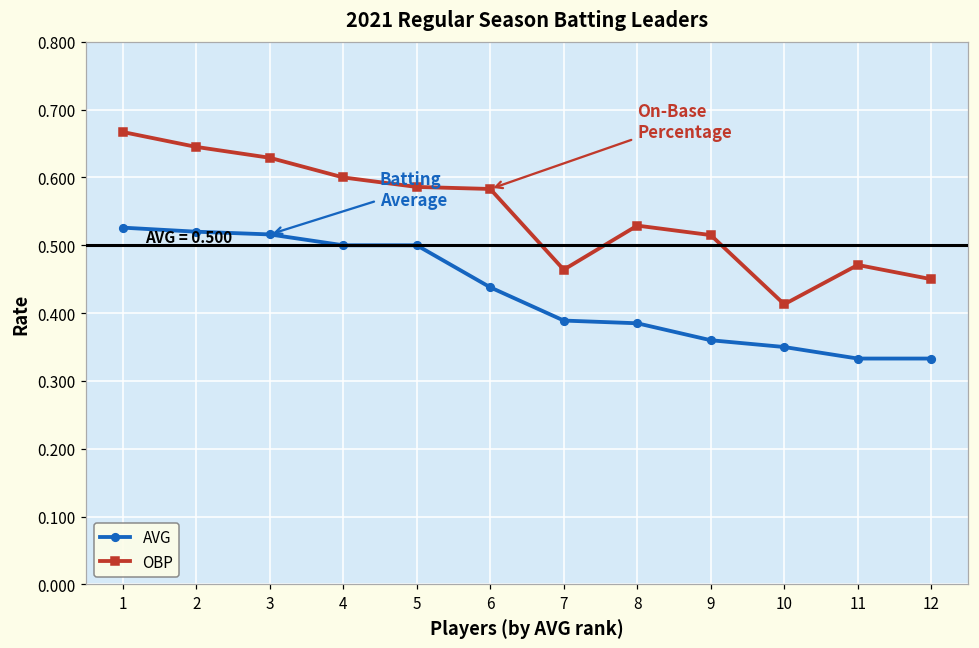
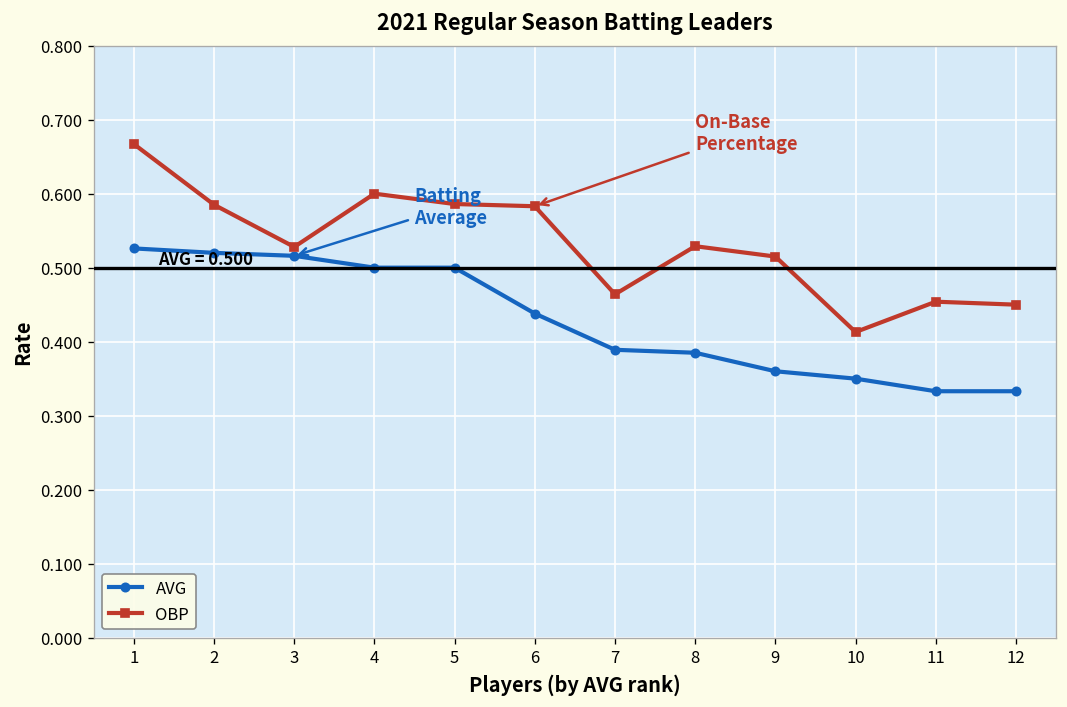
OBP, 2: 0.65 -> 0.59
OBP, 3: 0.63 -> 0.53
OBP, 11: 0.47 -> 0.45
